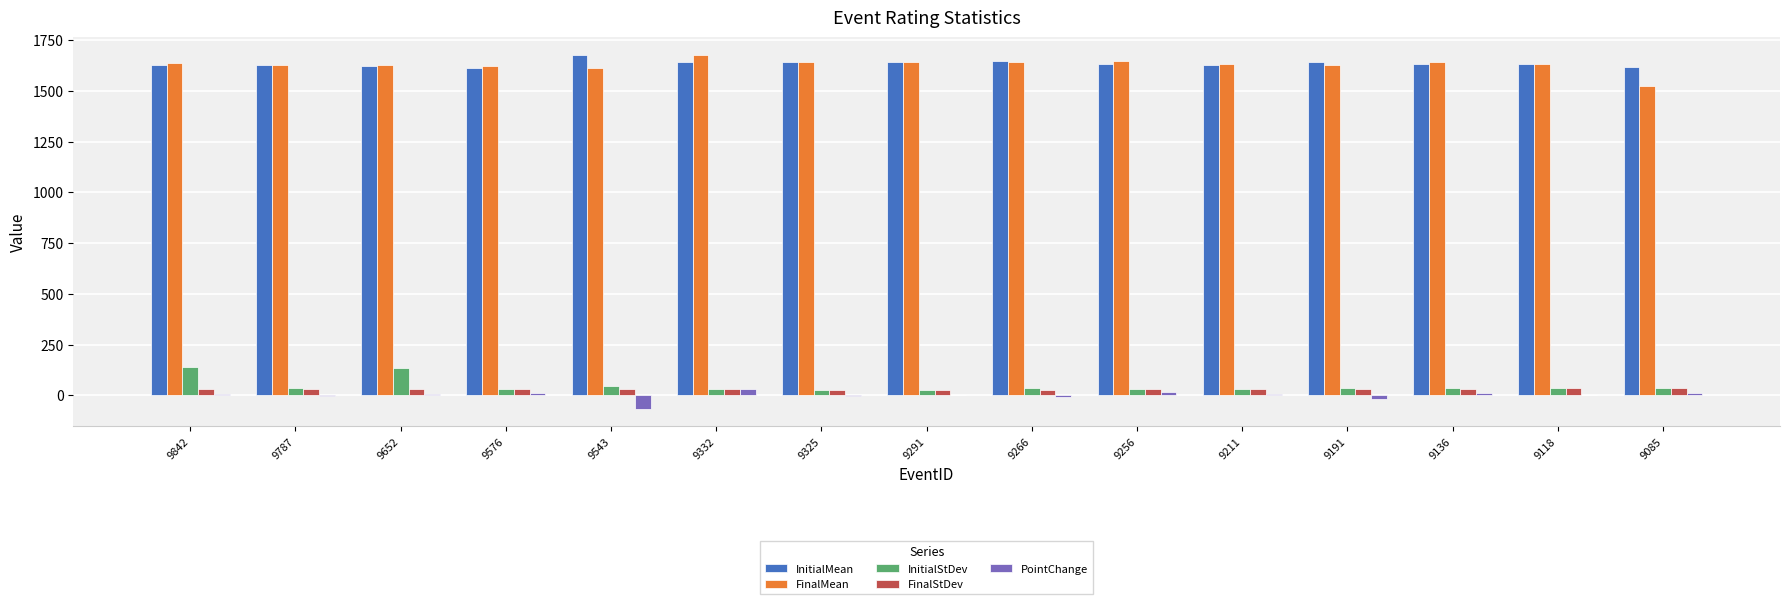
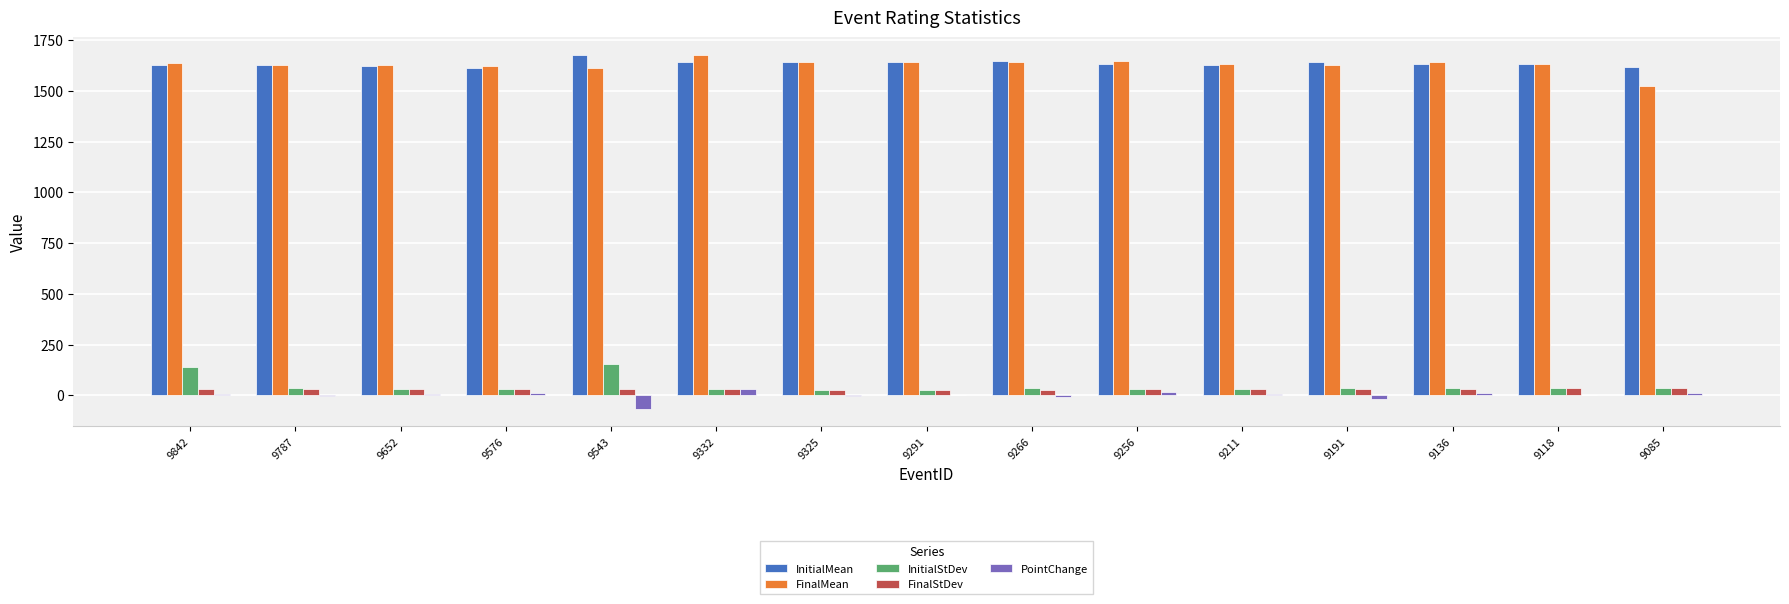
InitialStDev, 9652: 140 -> 30
InitialStDev, 9543: 40 -> 160
